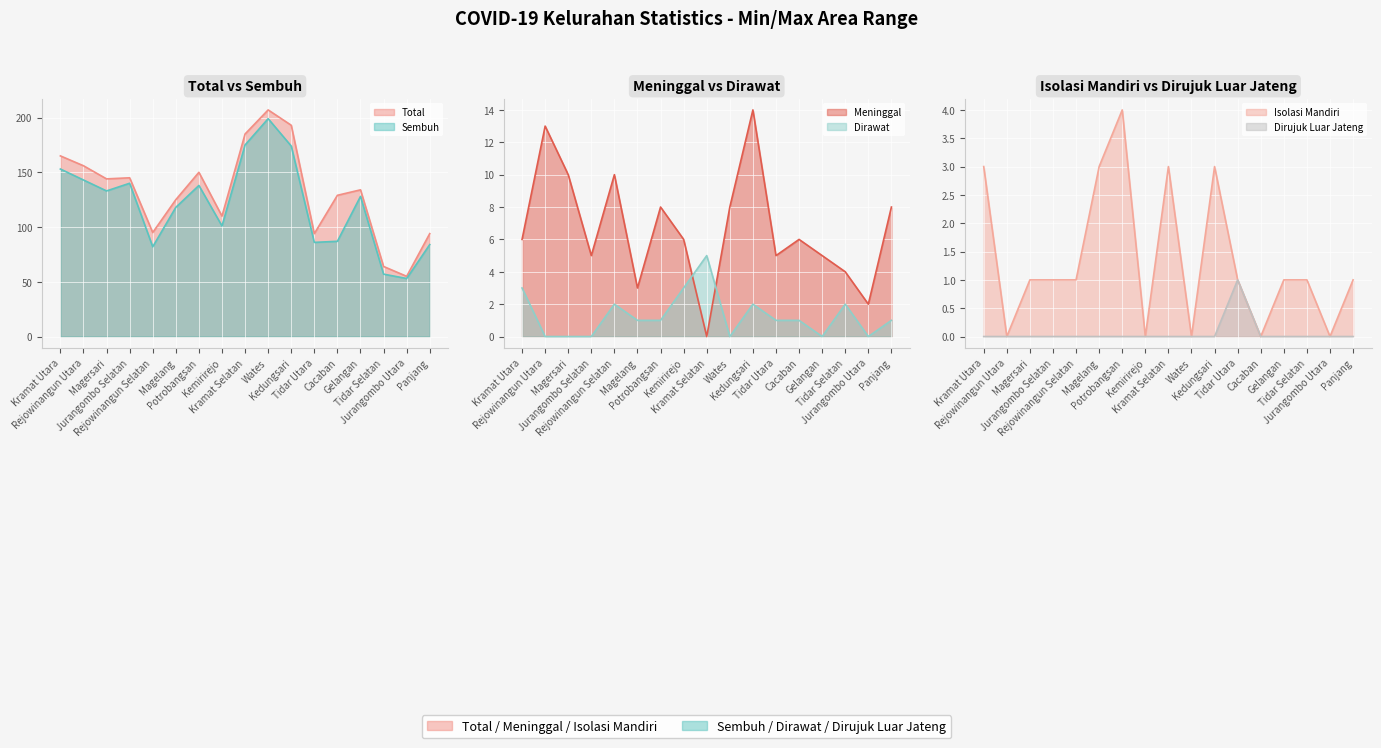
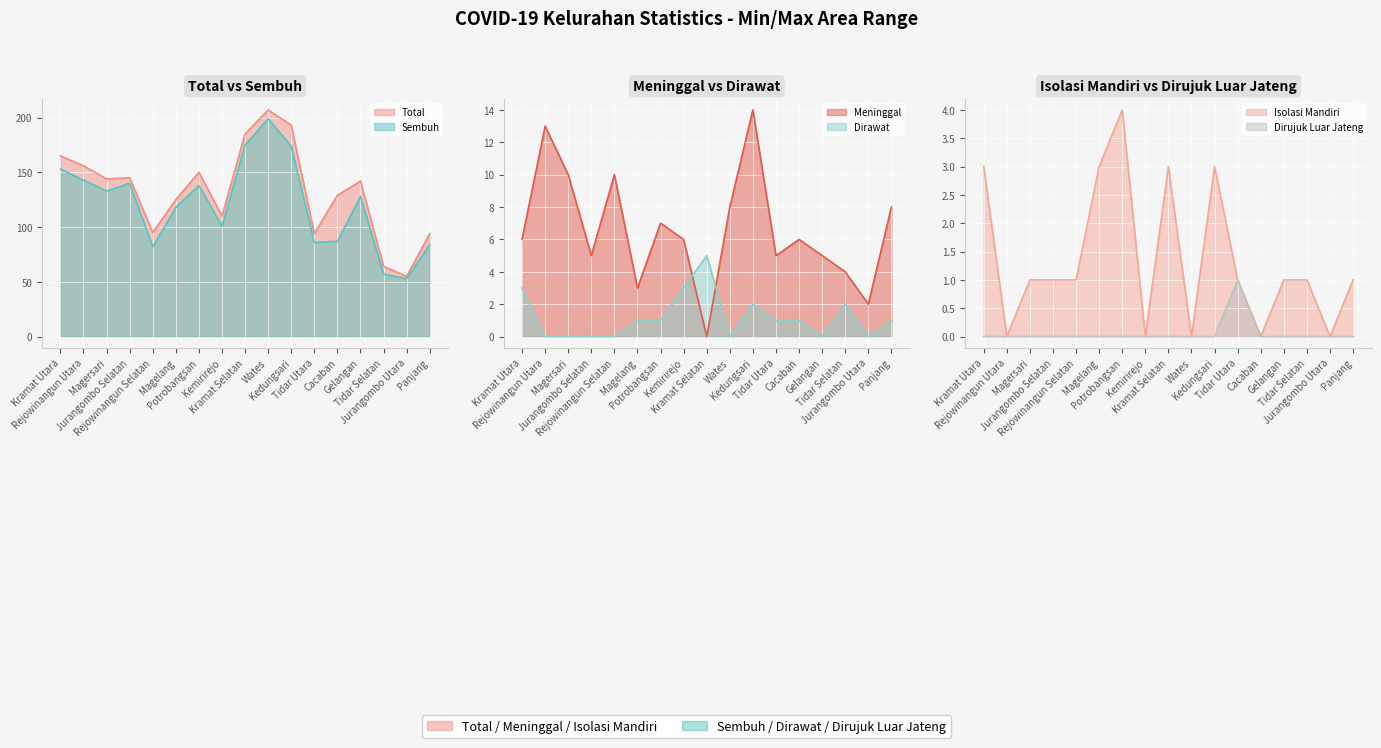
Total vs Sembuh, Total, Gelangan: 134 -> 142
Meninggal vs Dirawat, Dirawat, Rejowinangun Selatan: 2 -> 0
Meninggal vs Dirawat, Meninggal, Potrobangsan: 8 -> 7
